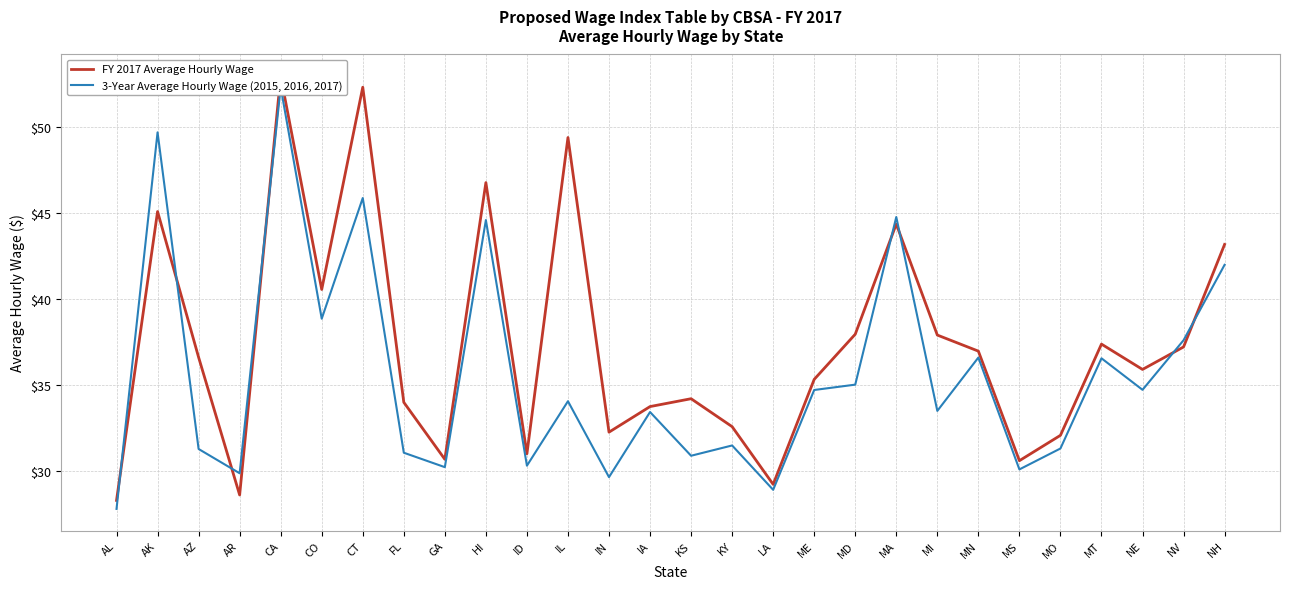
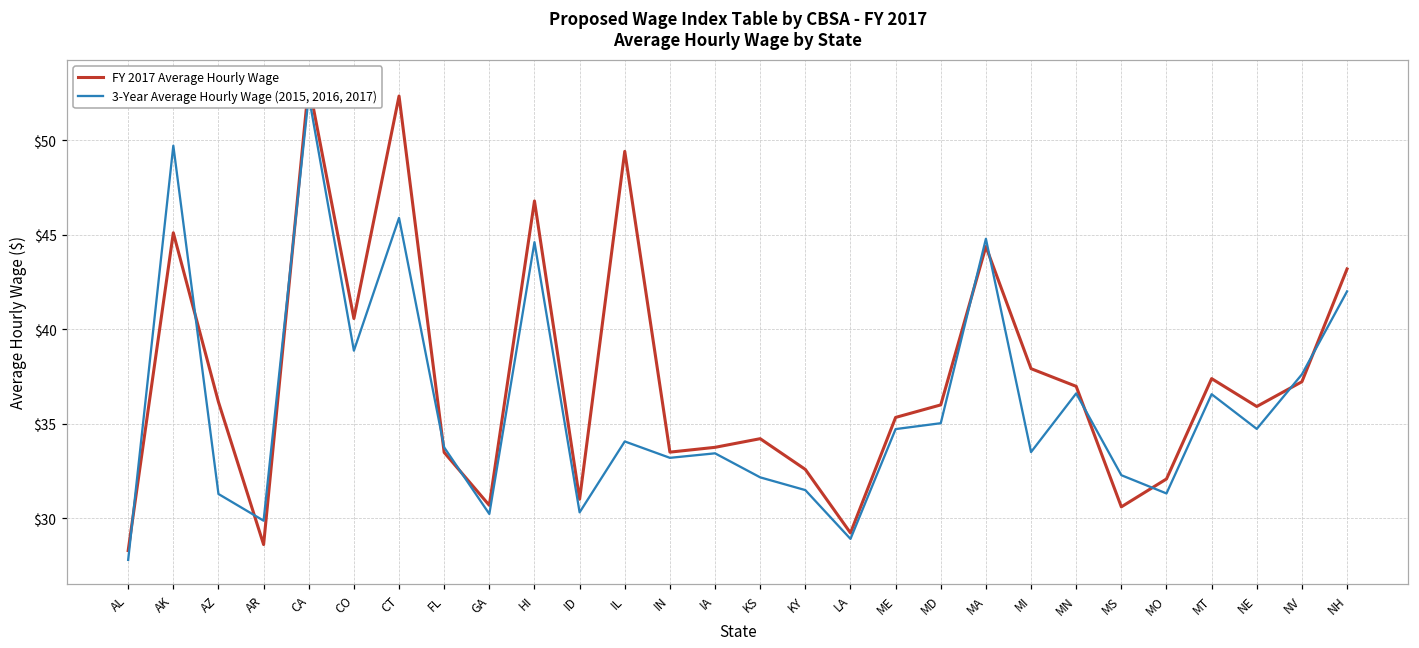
FY 2017 Average Hourly Wage, AZ: $36.6 -> $36.1
FY 2017 Average Hourly Wage, FL: $34.0 -> $33.5
3-Year Average Hourly Wage (2015, 2016, 2017), FL: $31.1 -> $33.7
FY 2017 Average Hourly Wage, IN: $32.3 -> $33.5
3-Year Average Hourly Wage (2015, 2016, 2017), IN: $29.6 -> $33.2
3-Year Average Hourly Wage (2015, 2016, 2017), KS: $30.9 -> $32.2
FY 2017 Average Hourly Wage, MD: $38.0 -> $36.0
3-Year Average Hourly Wage (2015, 2016, 2017), MS: $30.1 -> $32.3
